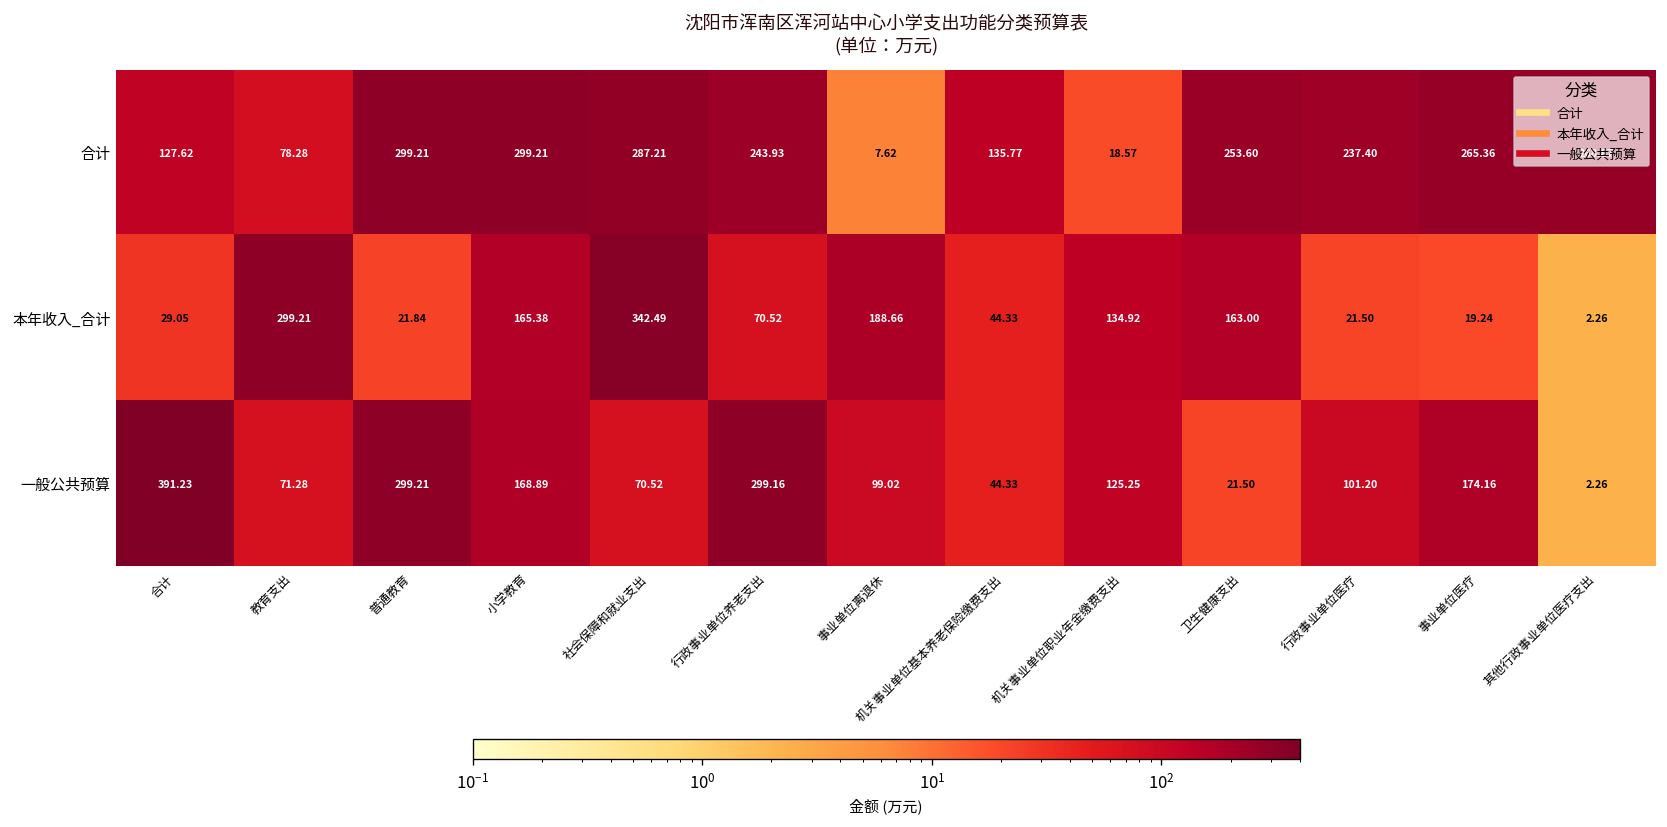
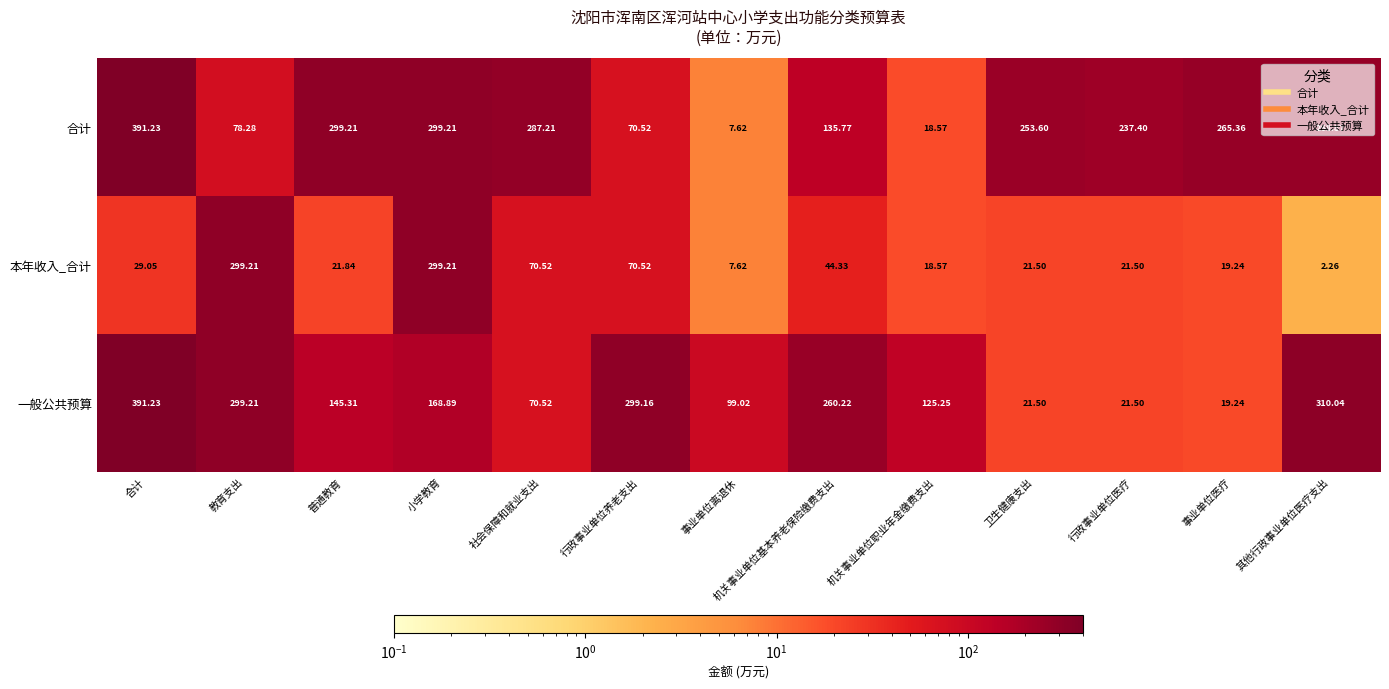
合计, 合计: 127.62 -> 391.23
合计, 行政事业单位养老支出: 243.93 -> 70.52
本年收入_合计, 小学教育: 165.38 -> 299.21
本年收入_合计, 社会保障和就业支出: 342.49 -> 70.52
本年收入_合计, 事业单位离退休: 188.66 -> 7.62
本年收入_合计, 机关事业单位职业年金缴费支出: 134.92 -> 18.57
本年收入_合计, 卫生健康支出: 163.00 -> 21.50
一般公共预算, 教育支出: 71.28 -> 299.21
一般公共预算, 普通教育: 299.21 -> 145.31
一般公共预算, 机关事业单位基本养老保险缴费支出: 44.33 -> 260.22
一般公共预算, 行政事业单位医疗: 101.20 -> 21.50
一般公共预算, 事业单位医疗: 174.16 -> 19.24
一般公共预算, 其他行政事业单位医疗支出: 2.26 -> 310.04
